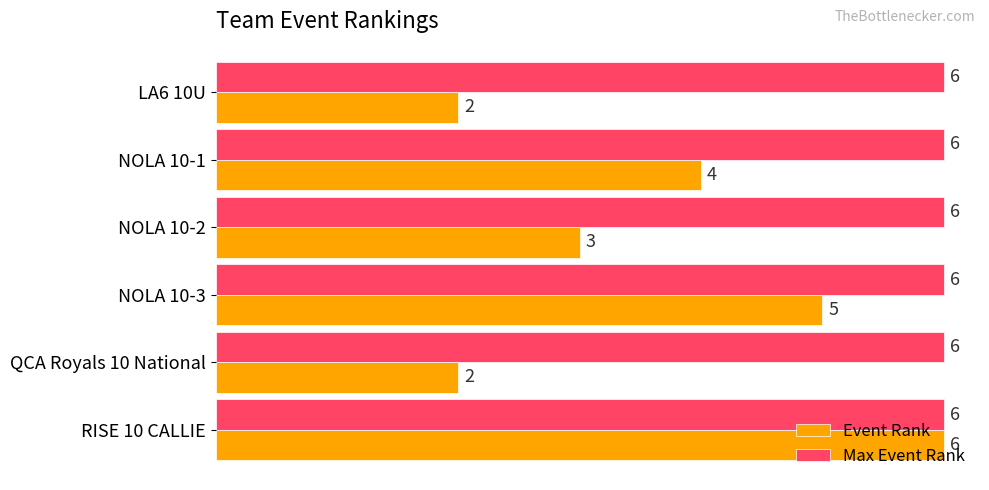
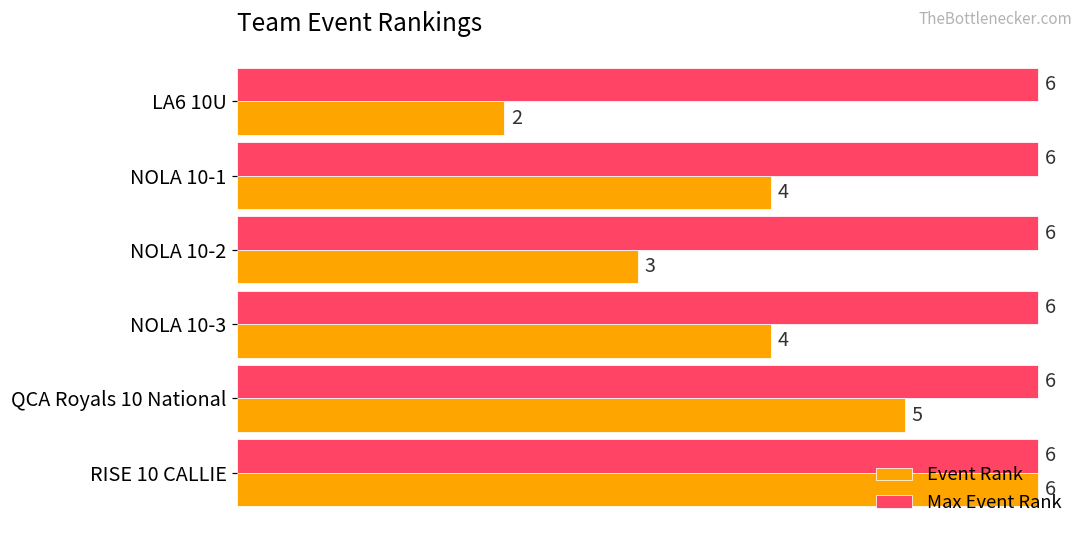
Event Rank, NOLA 10-3: 5 -> 4
Event Rank, QCA Royals 10 National: 2 -> 5
